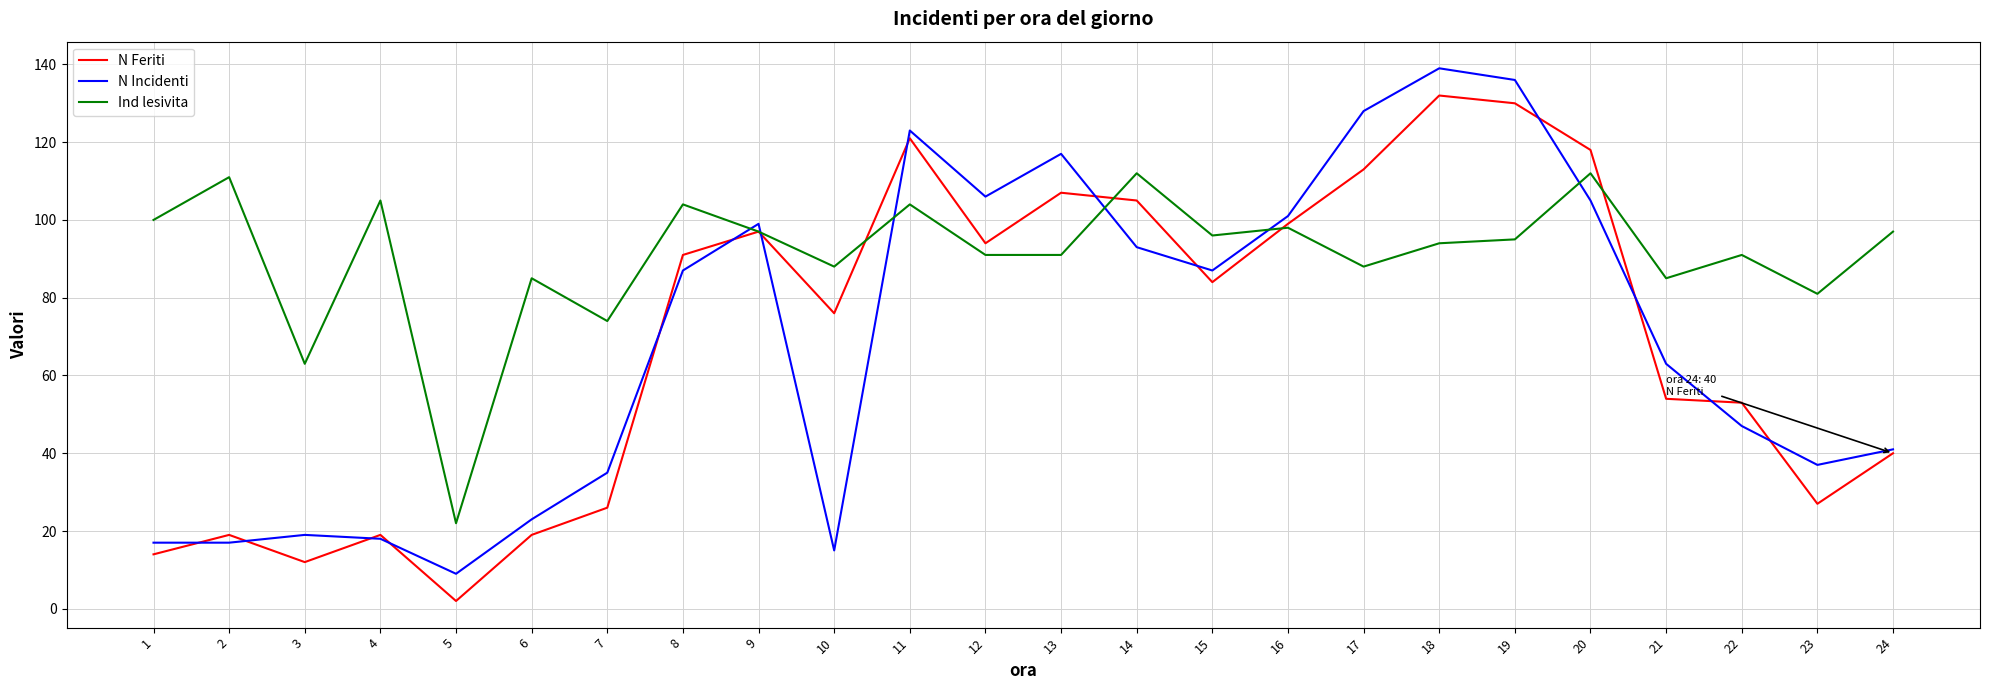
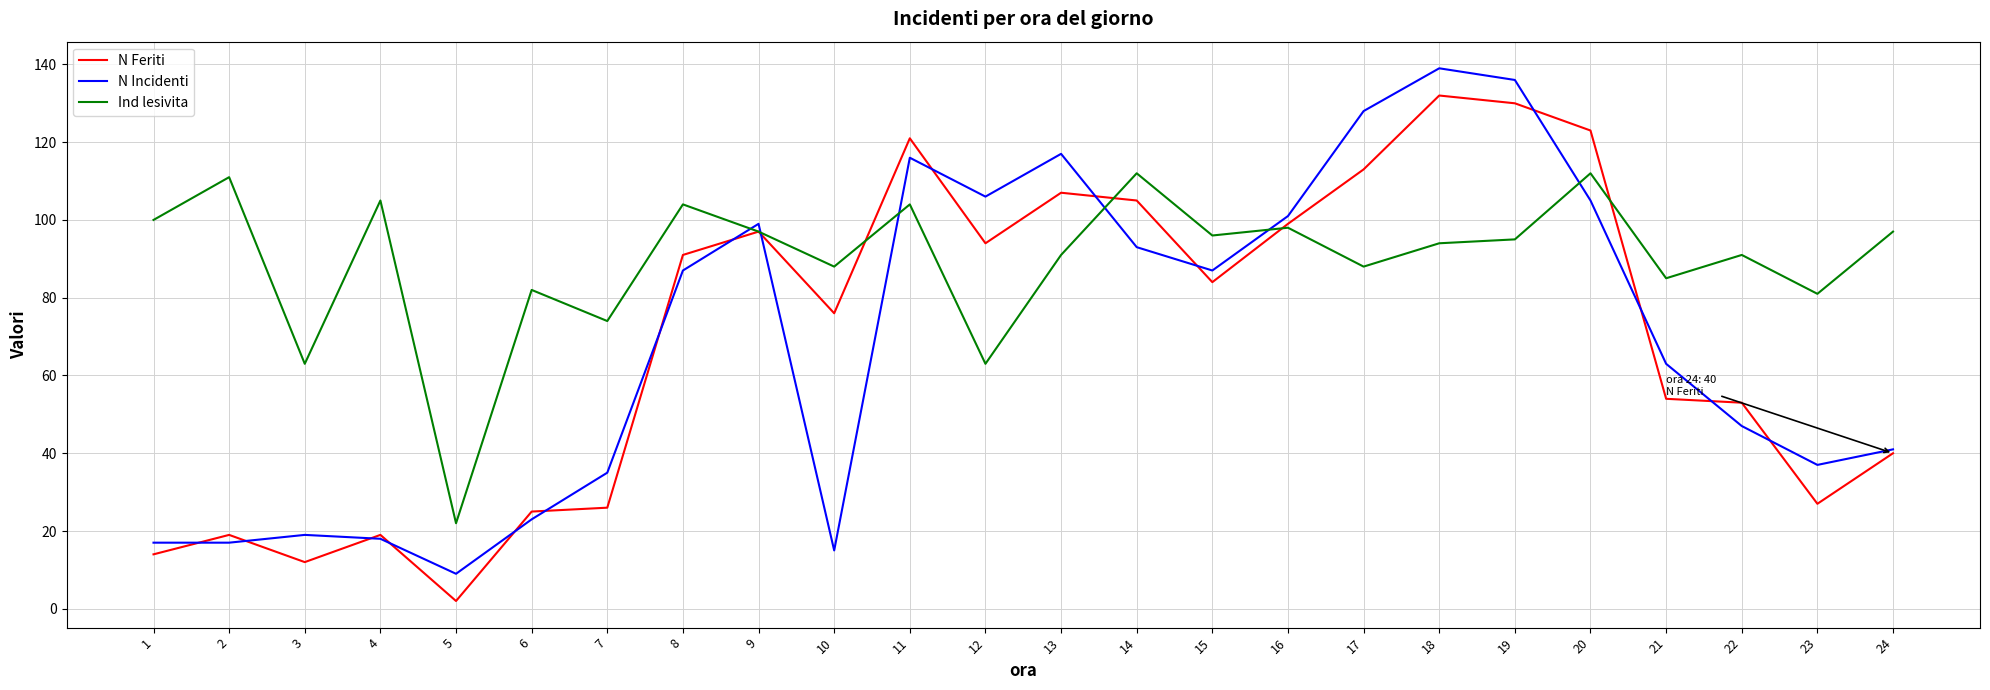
N Feriti, 6: 19 -> 25
Ind lesivita, 6: 85 -> 82
N Incidenti, 11: 123 -> 116
Ind lesivita, 12: 91 -> 63
N Feriti, 20: 118 -> 123
